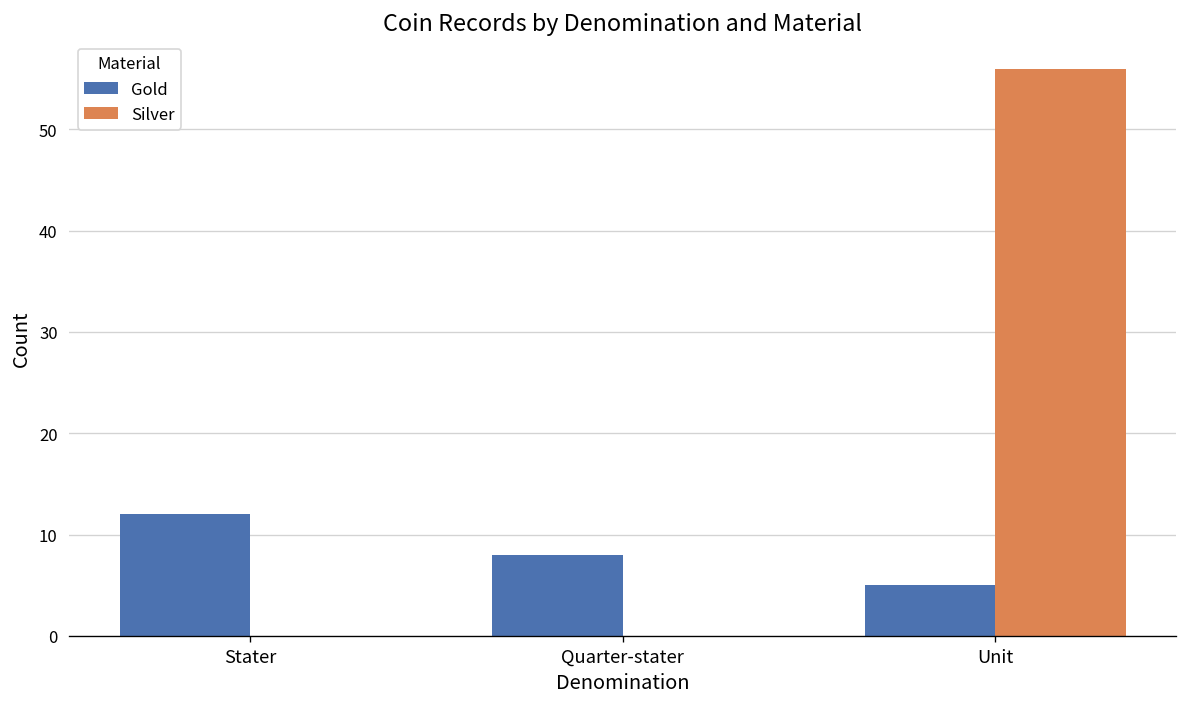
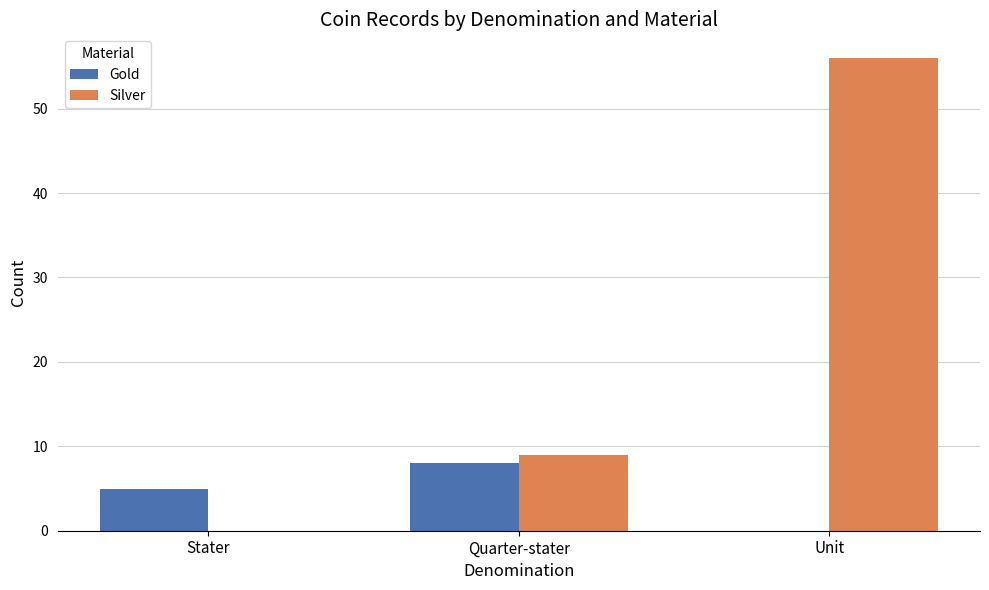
Gold, Stater: 12 -> 5
Silver, Quarter-stater: 0 -> 9
Gold, Unit: 5 -> 0
